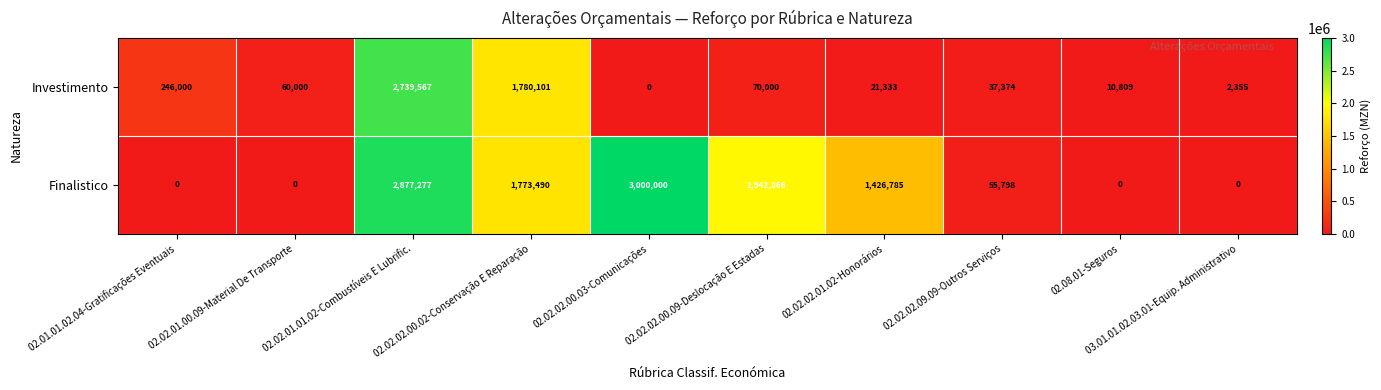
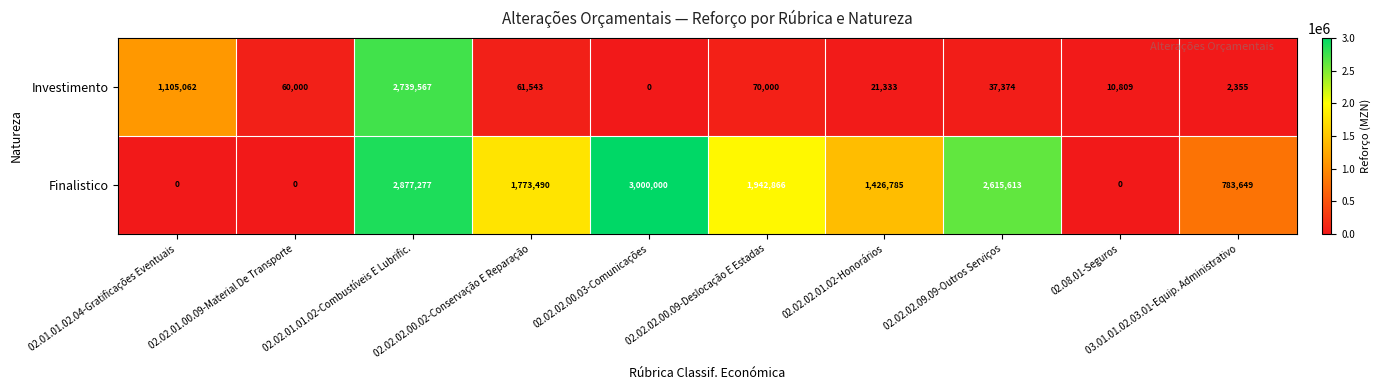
Investimento, 02.01.01.02.04-Gratificações Eventuais: 246,000 -> 1,105,062
Investimento, 02.02.02.00.02-Conservação E Reparação: 1,780,101 -> 61,543
Finalistico, 02.02.02.09.09-Outros Serviços: 55,798 -> 2,615,613
Finalistico, 03.01.01.02.03.01-Equip. Administrativo: 0 -> 783,649
